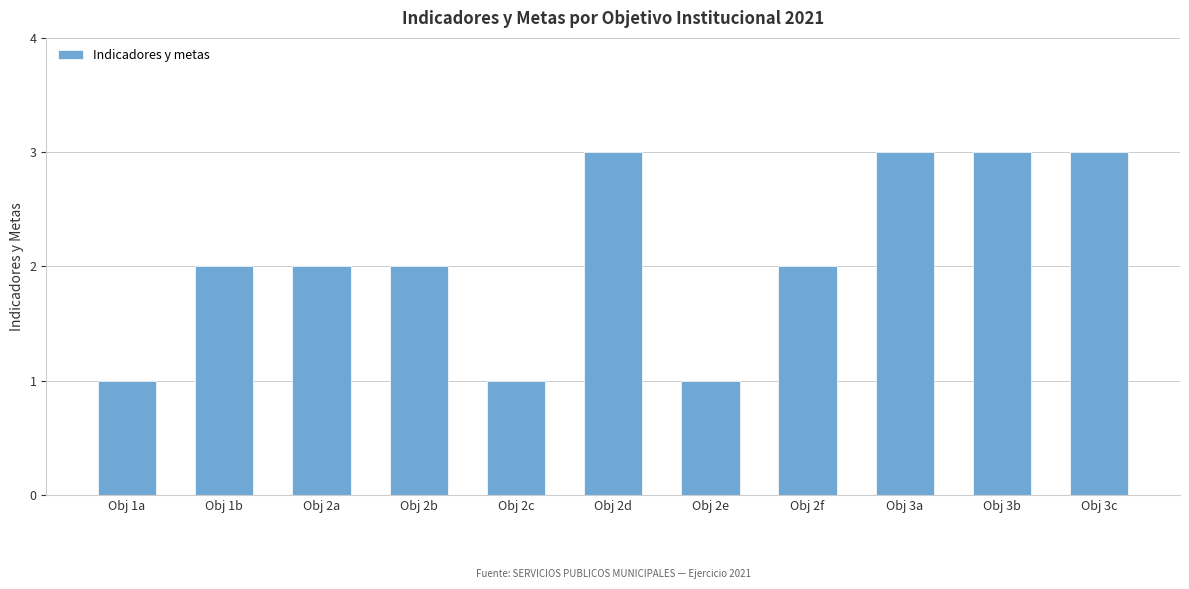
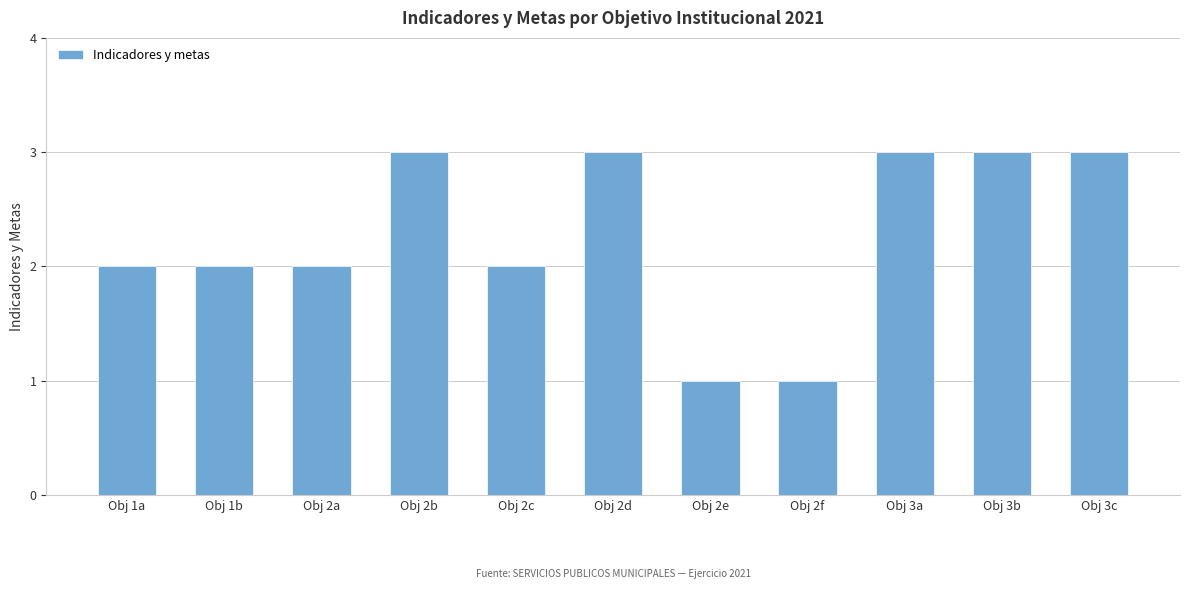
Obj 1a: 1 -> 2
Obj 2b: 2 -> 3
Obj 2c: 1 -> 2
Obj 2f: 2 -> 1
